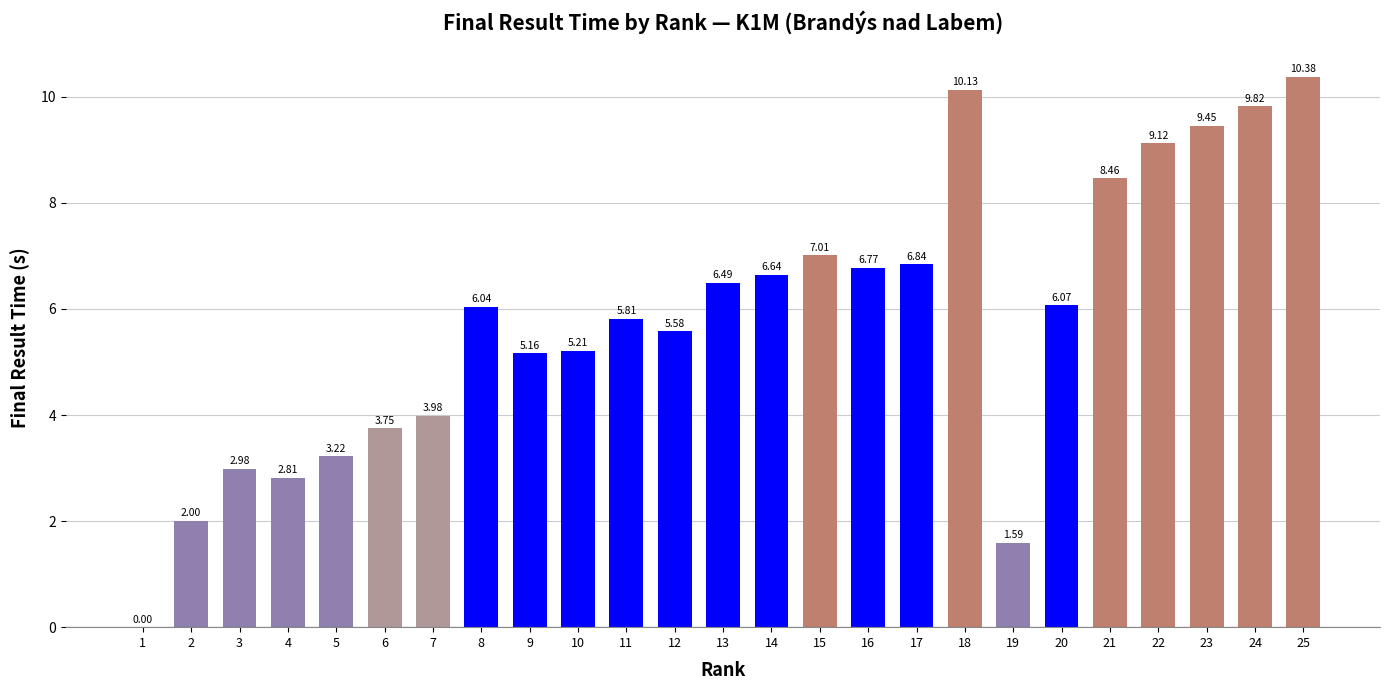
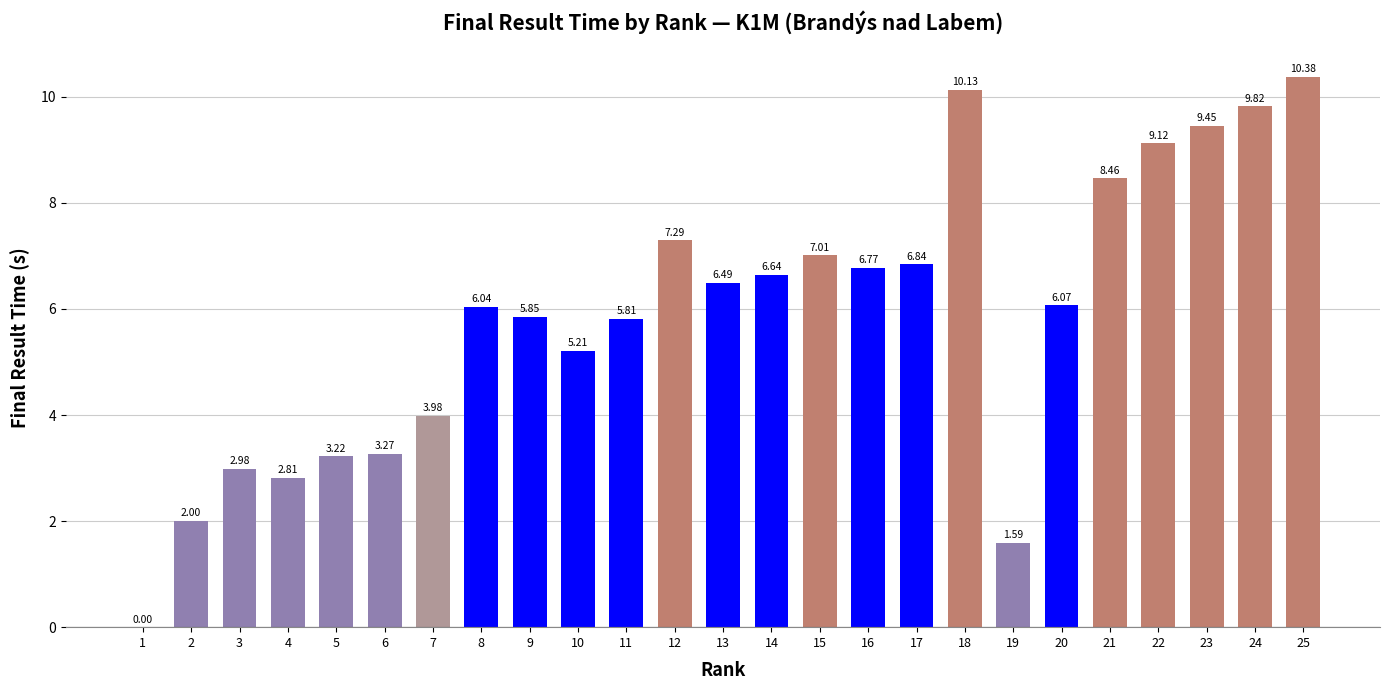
6: 3.75 -> 3.27
9: 5.16 -> 5.85
12: 5.58 -> 7.29
